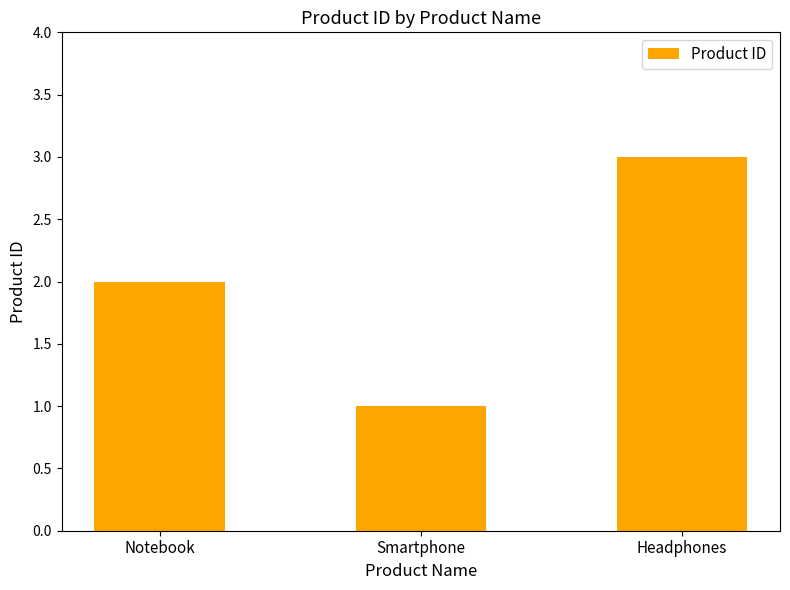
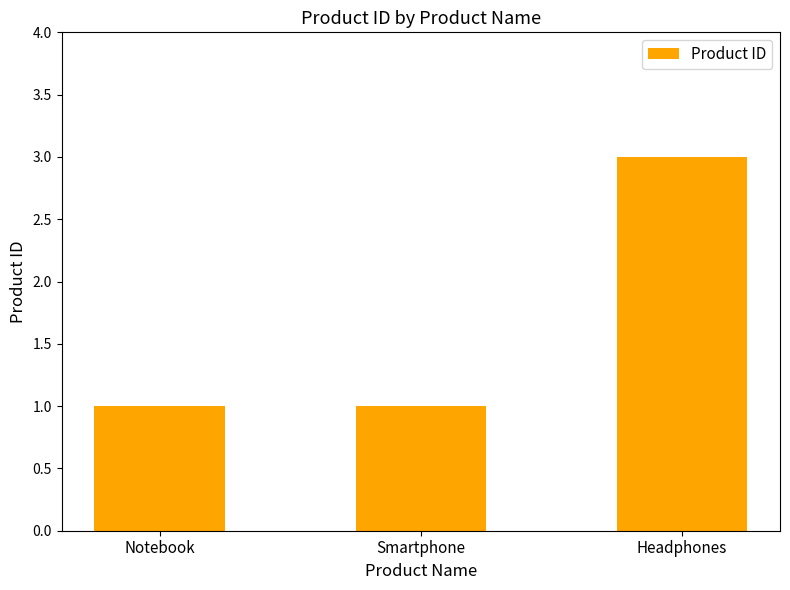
Notebook: 2 -> 1
